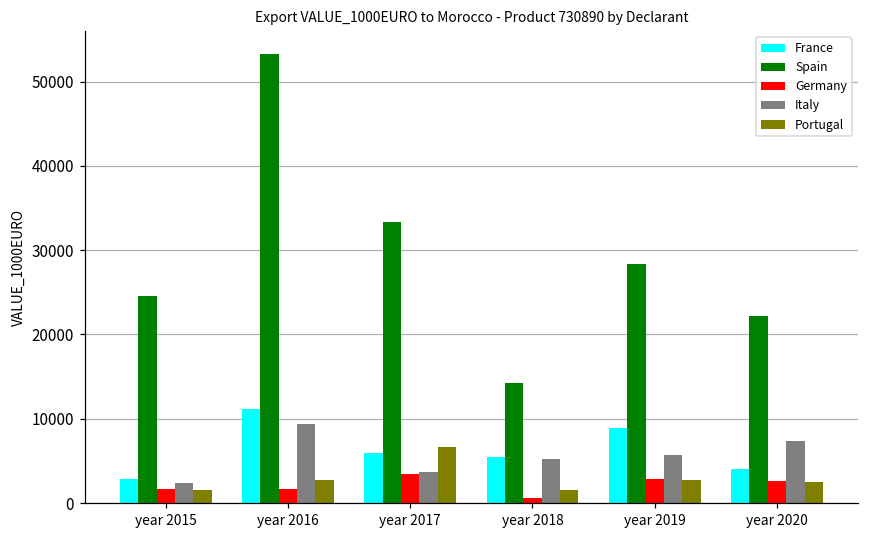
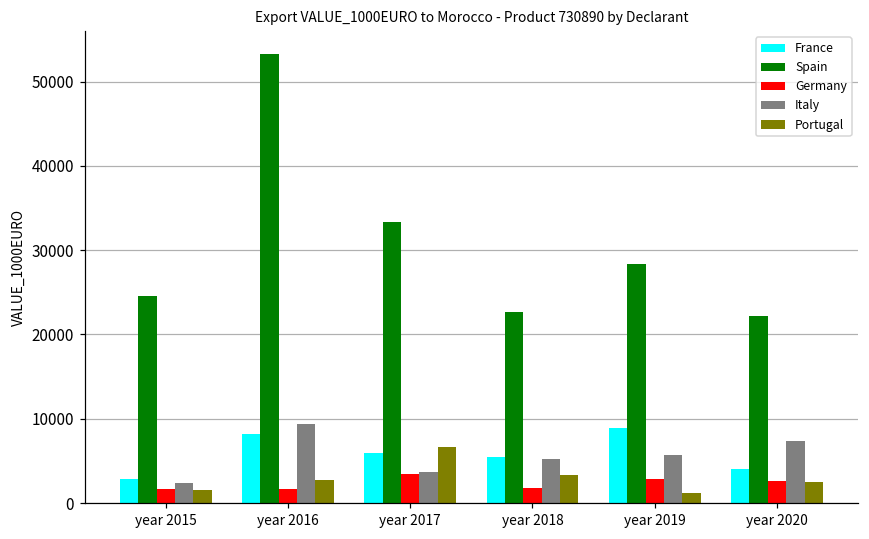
France, year 2016: 11000 -> 8000
Spain, year 2018: 14000 -> 23000
Germany, year 2018: 1000 -> 2000
Portugal, year 2018: 2000 -> 3000
Portugal, year 2019: 3000 -> 1000
